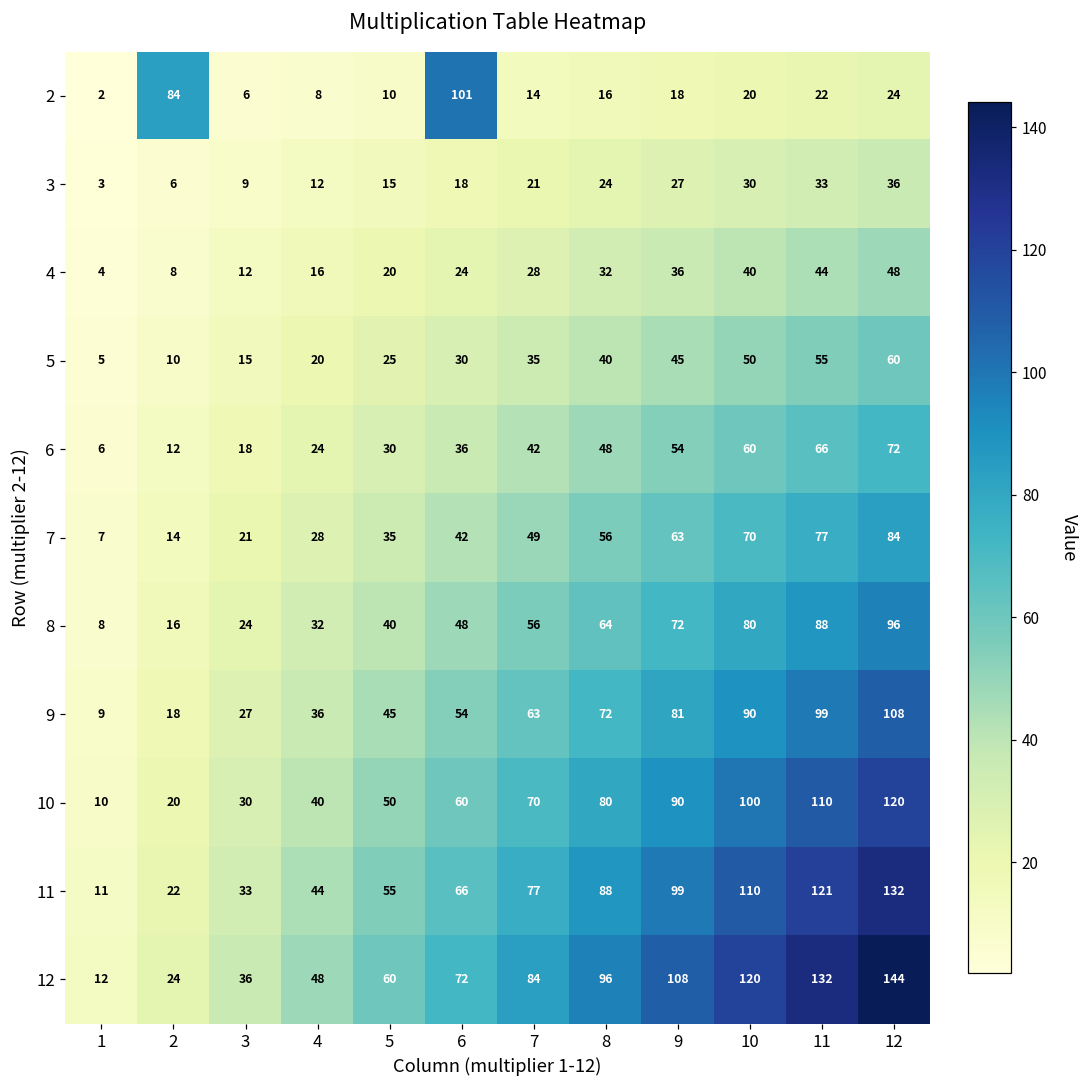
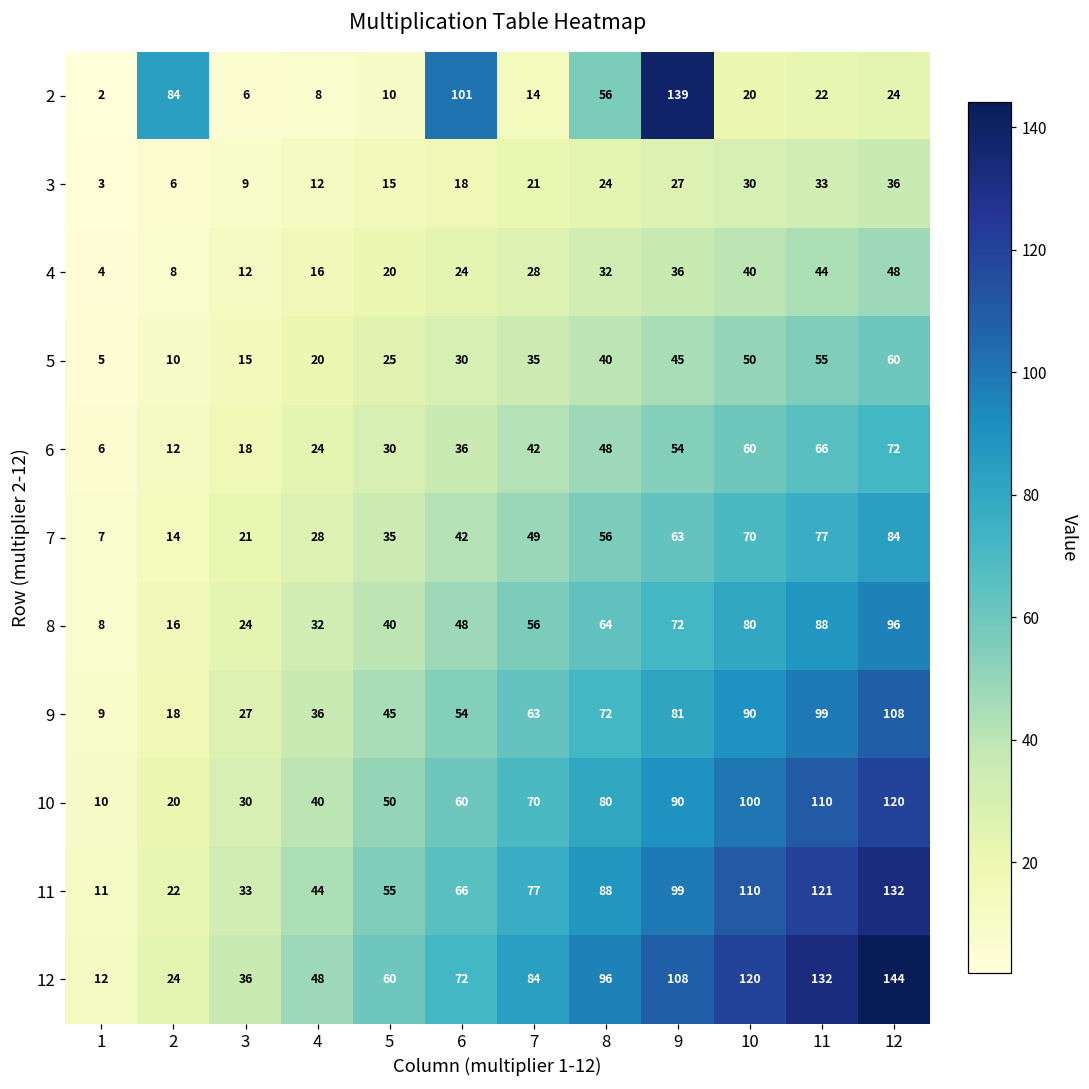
2, 8: 16 -> 56
2, 9: 18 -> 139
